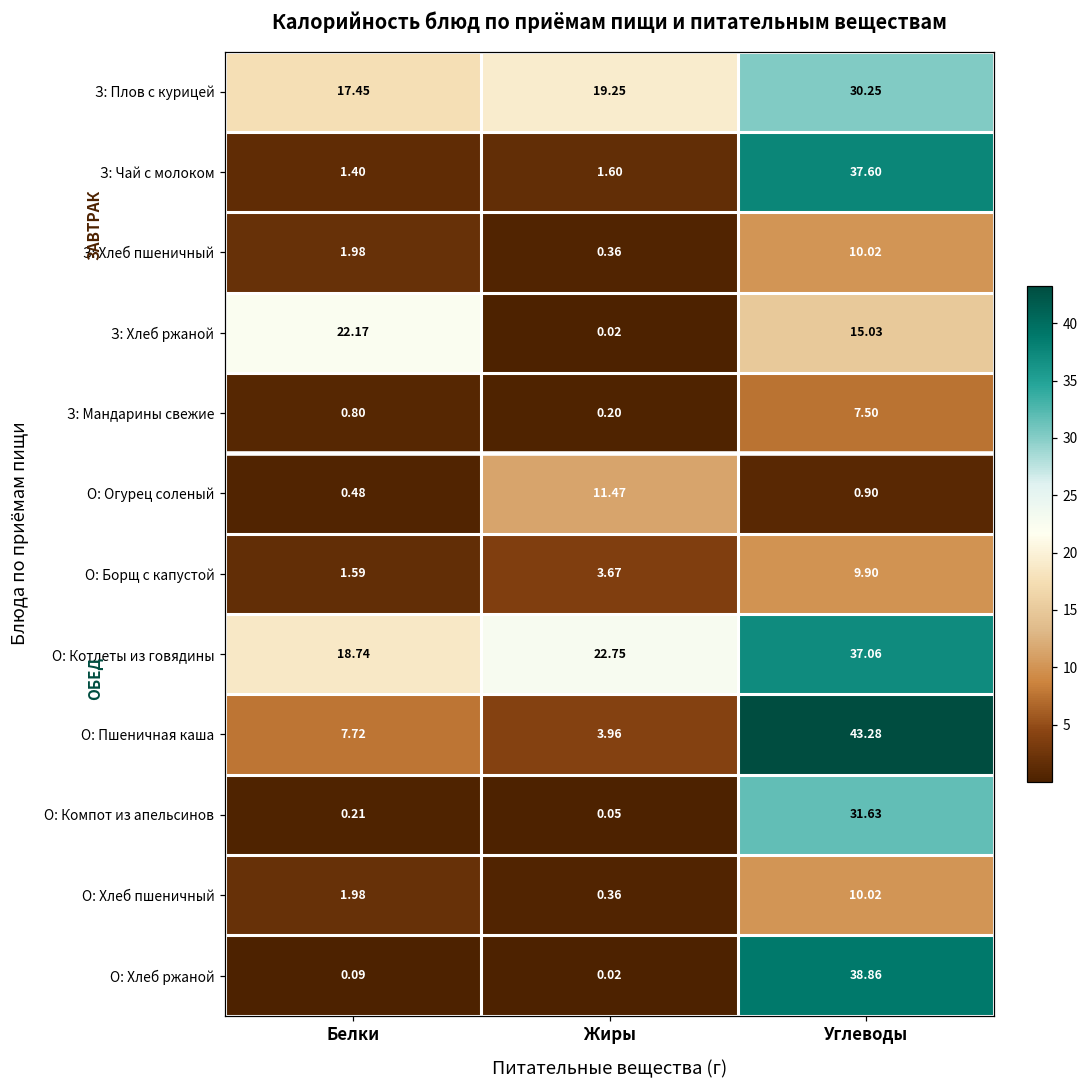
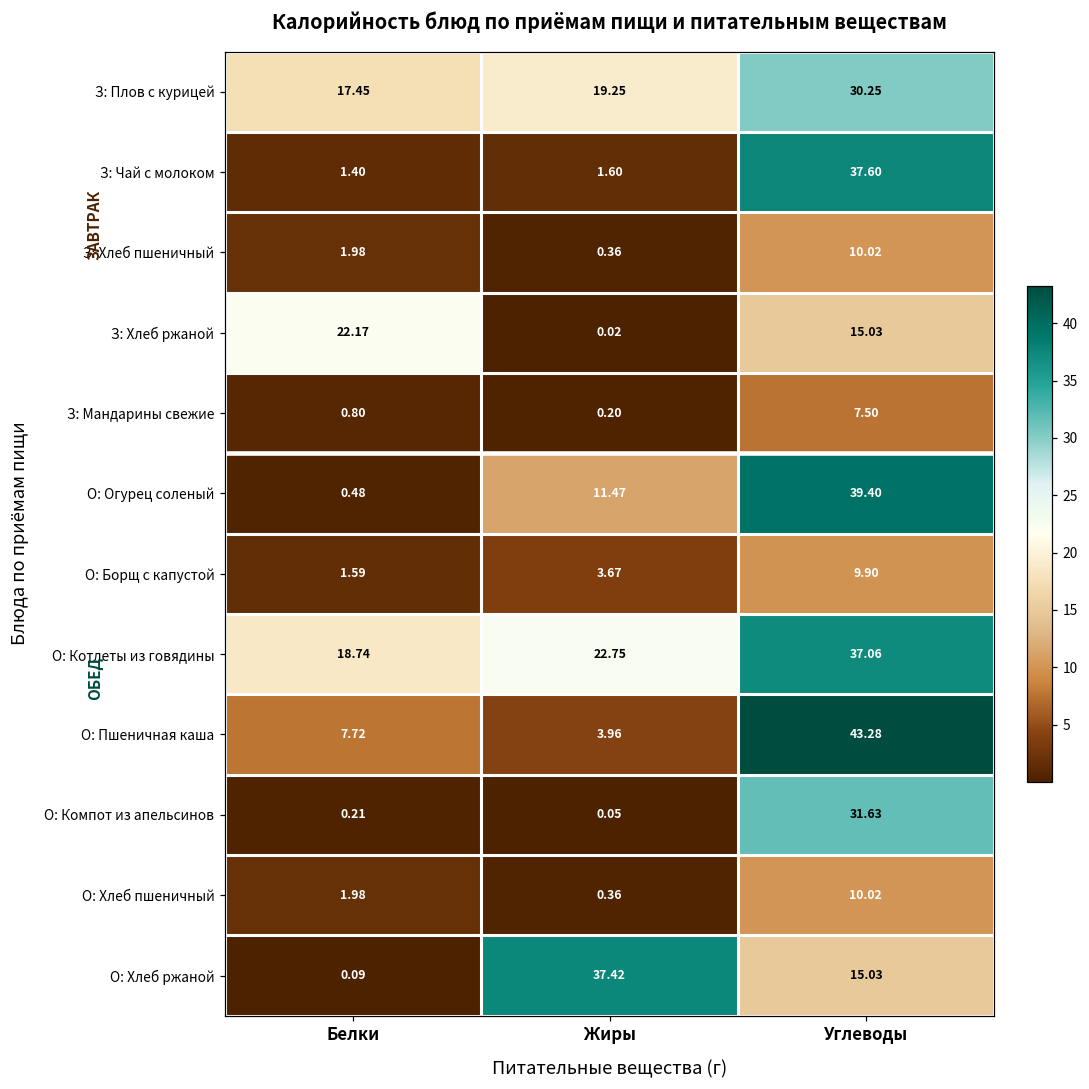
О: Огурец соленый, Углеводы: 0.90 -> 39.40
О: Хлеб ржаной, Жиры: 0.02 -> 37.42
О: Хлеб ржаной, Углеводы: 38.86 -> 15.03
